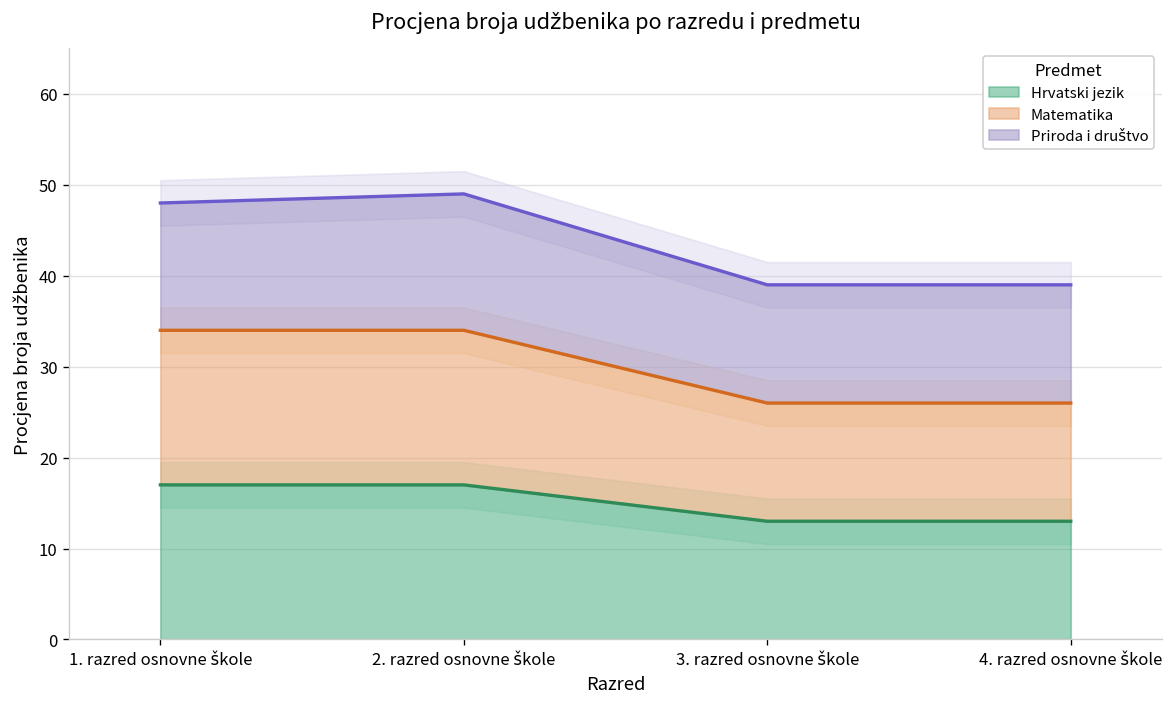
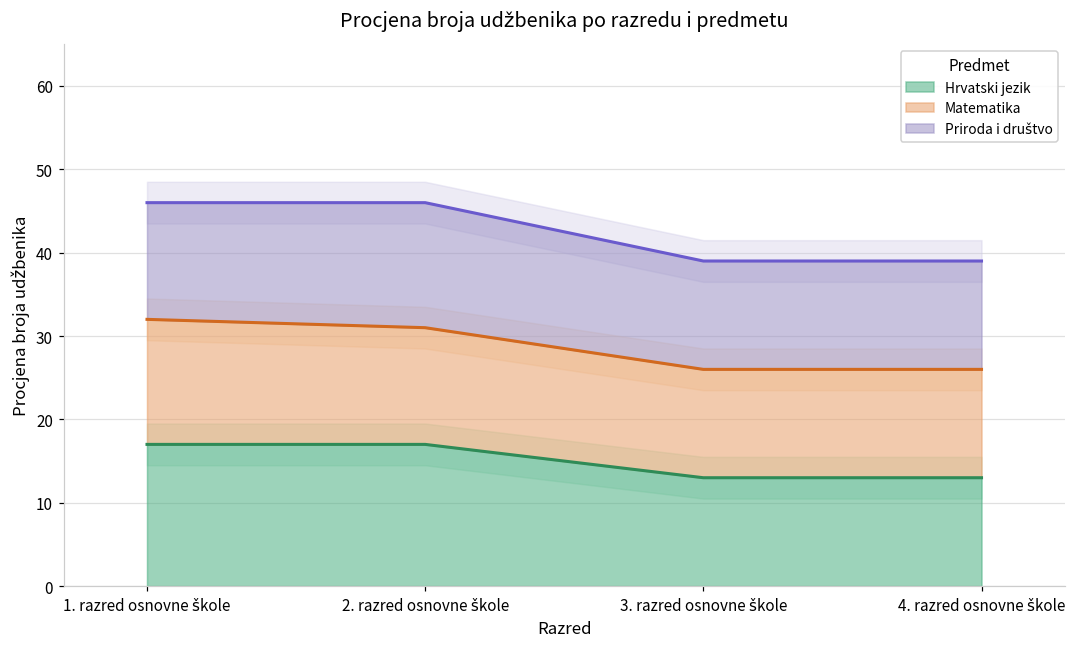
Matematika, 1. razred osnovne škole: 17 -> 15
Matematika, 2. razred osnovne škole: 17 -> 14
